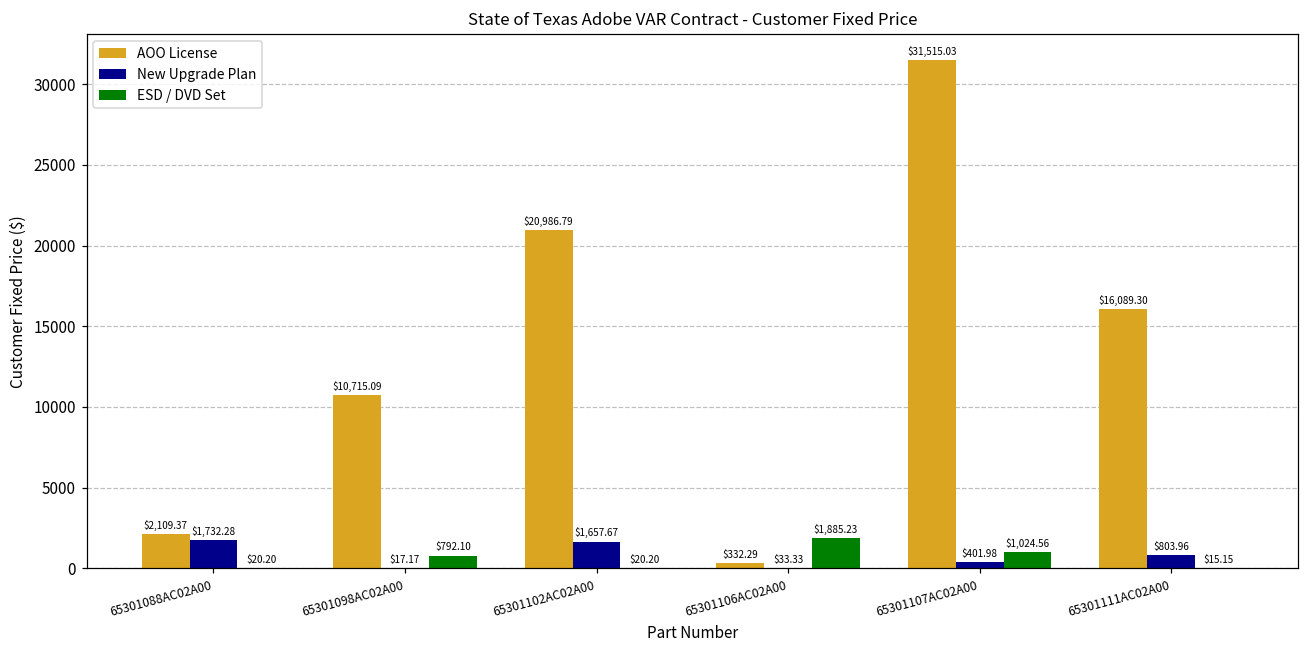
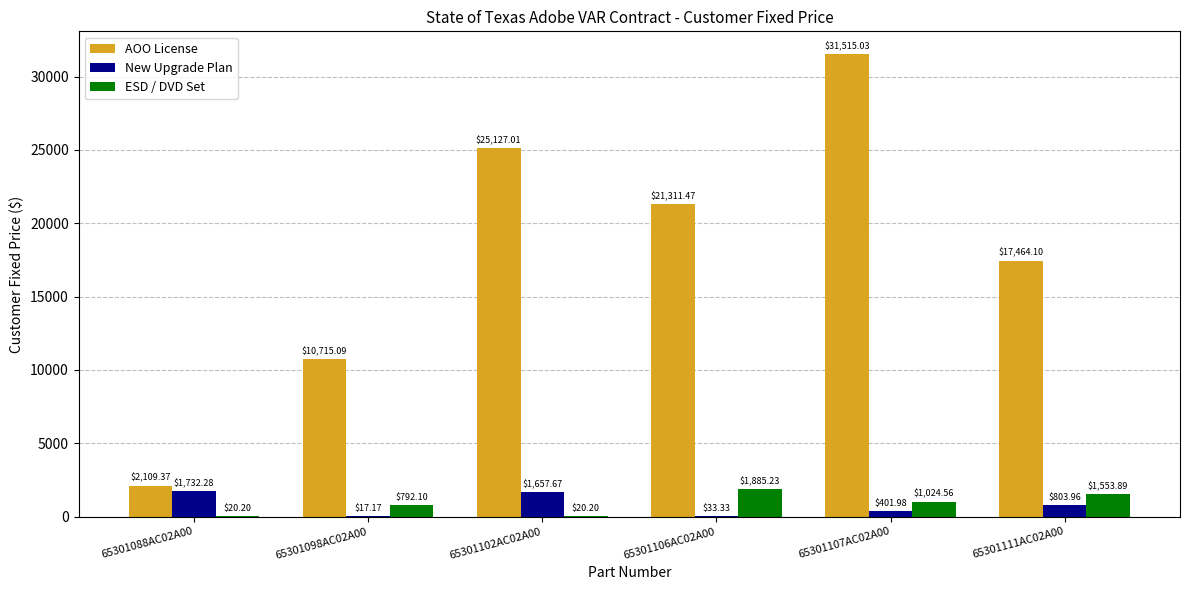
AOO License, 65301102AC02A00: $20,986.79 -> $25,127.01
AOO License, 65301106AC02A00: $332.29 -> $21,311.47
AOO License, 65301111AC02A00: $16,089.30 -> $17,464.10
ESD / DVD Set, 65301111AC02A00: $15.15 -> $1,553.89
